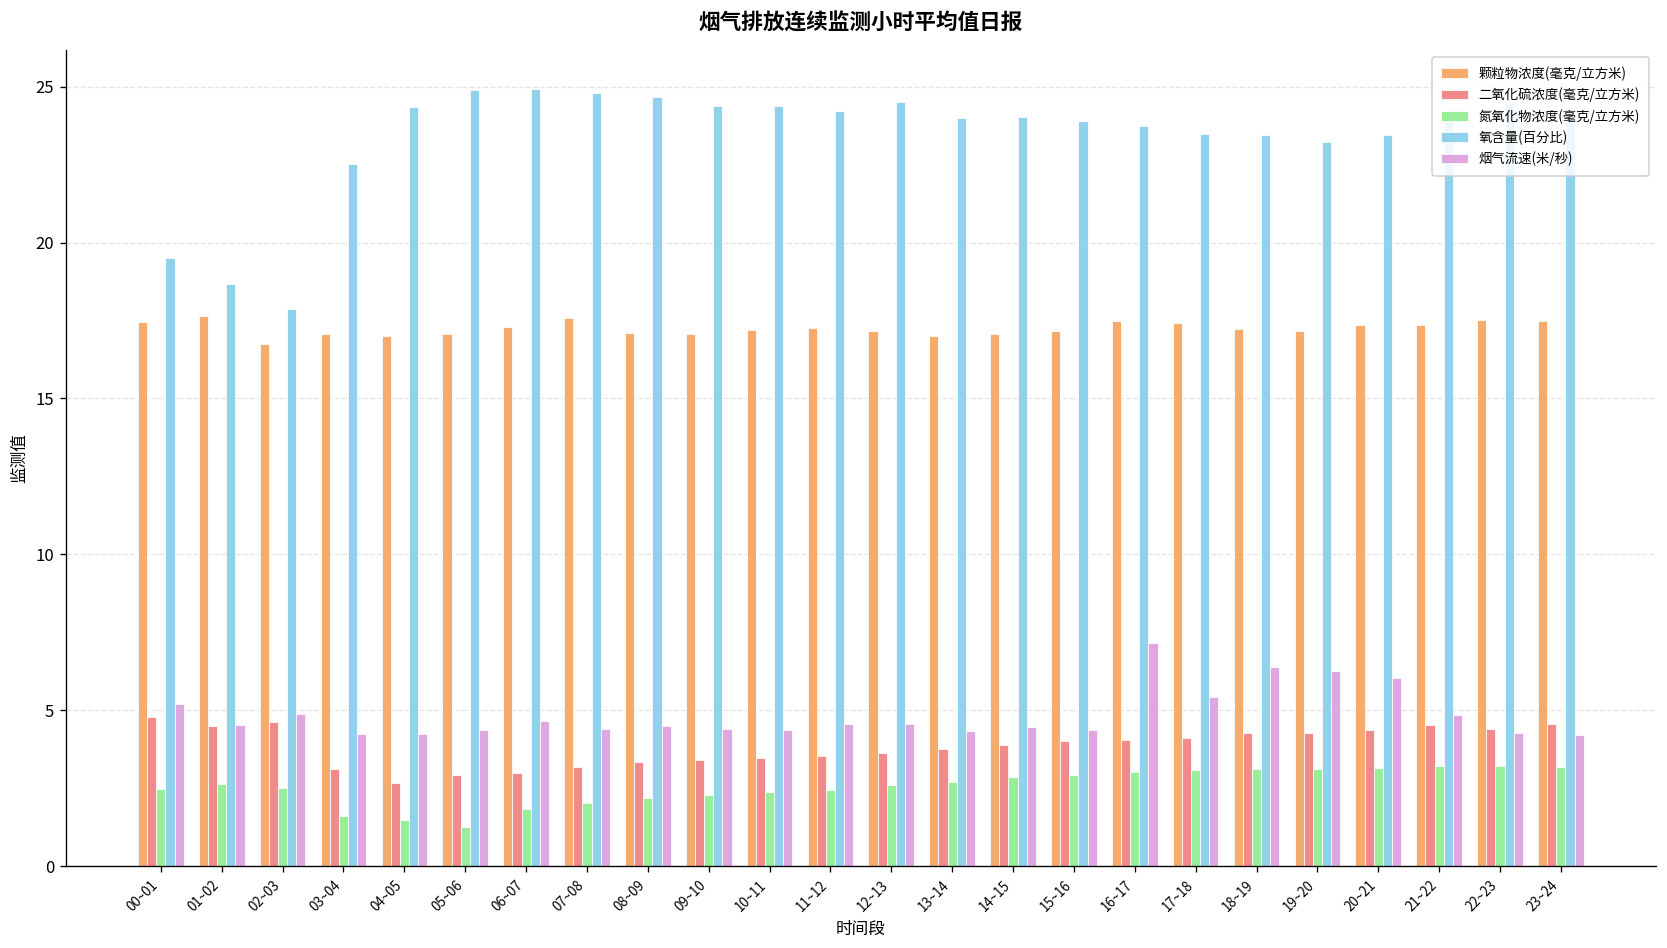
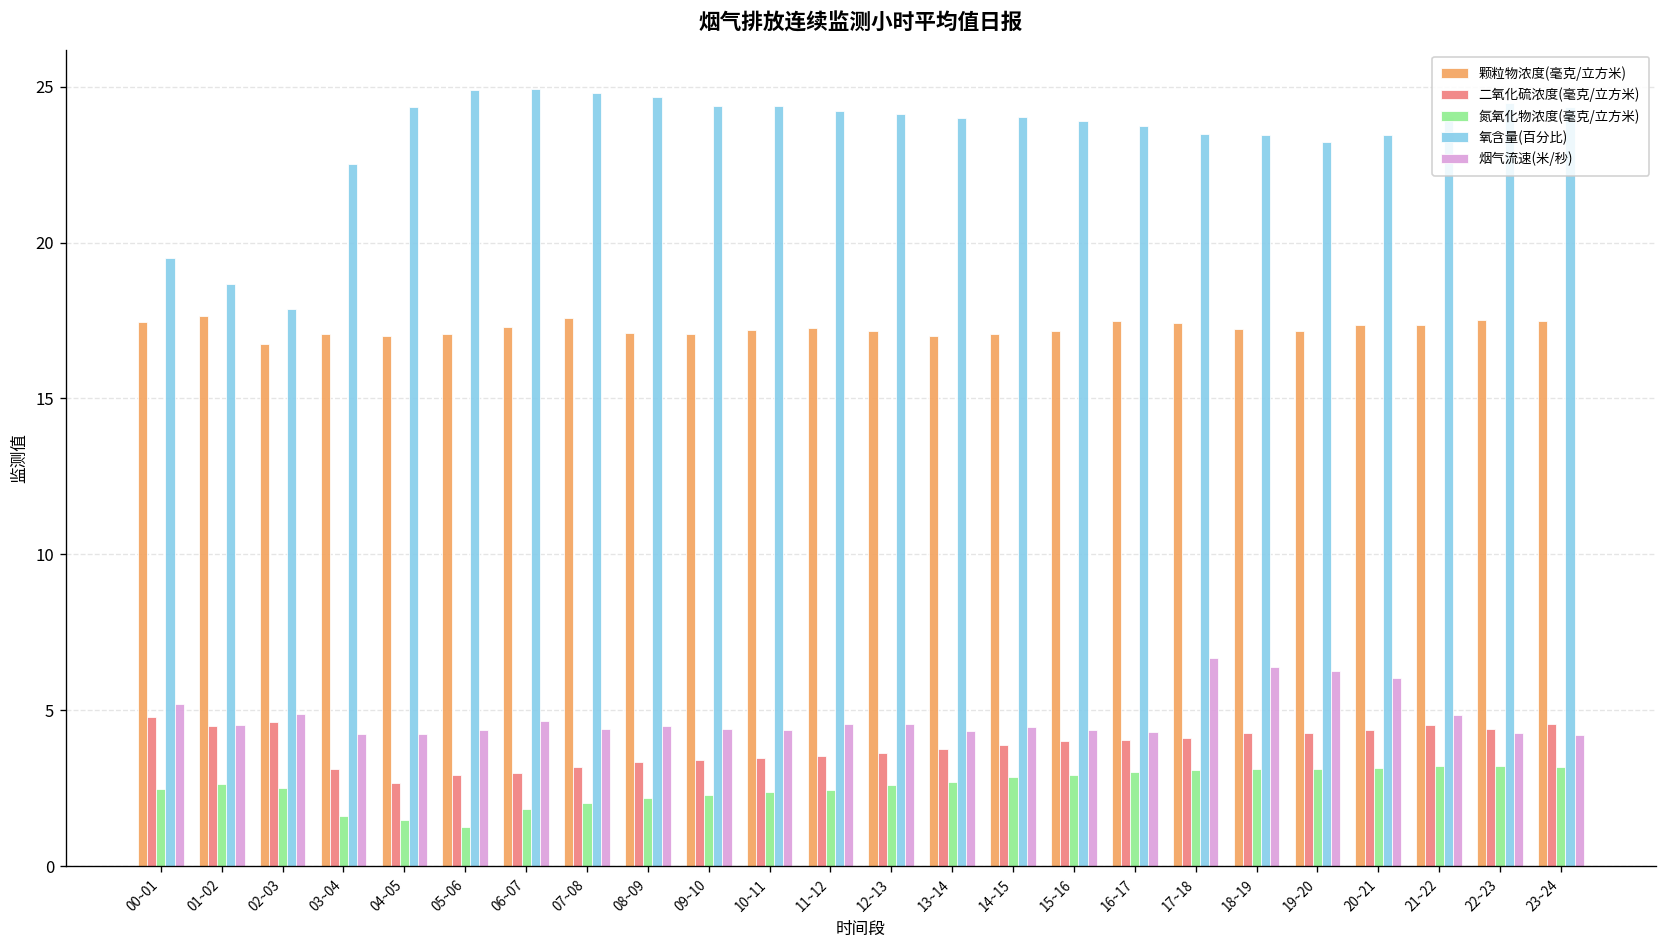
氧含量(百分比), 12~13: 24.5 -> 24.1
烟气流速(米/秒), 16~17: 7.2 -> 4.3
烟气流速(米/秒), 17~18: 5.4 -> 6.7
